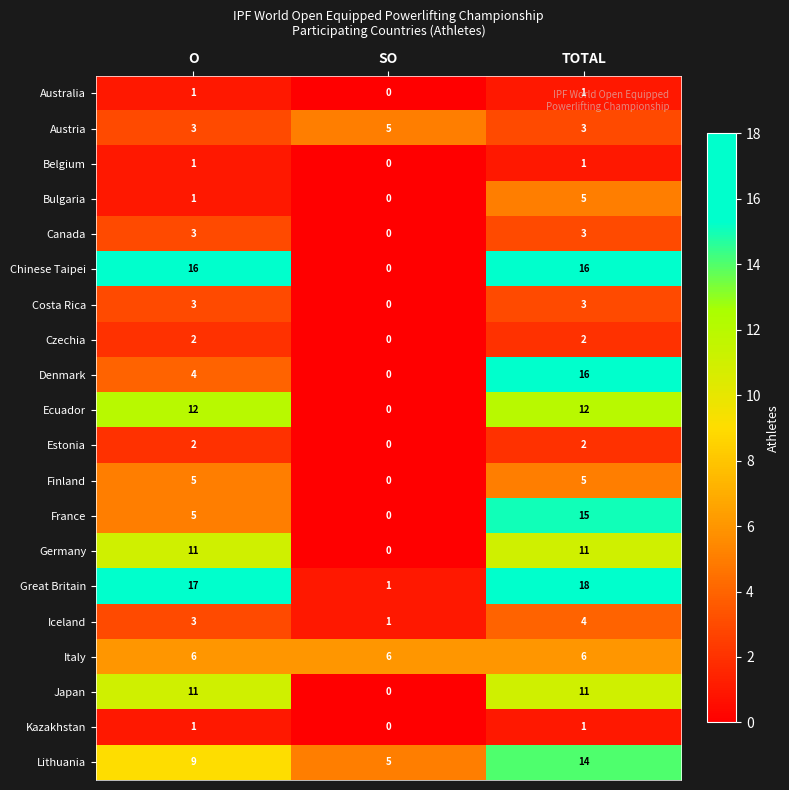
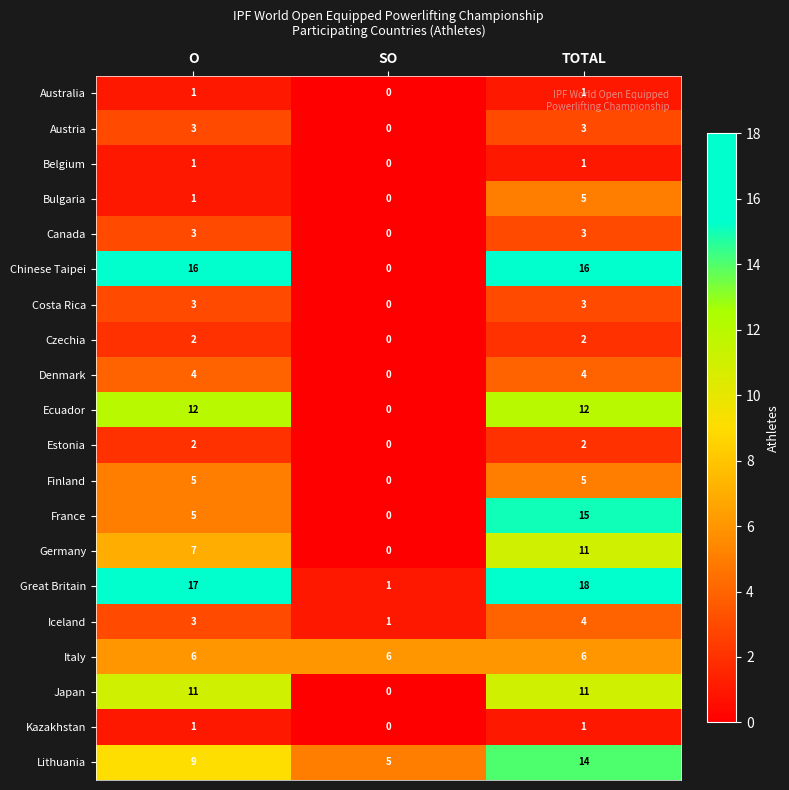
Austria, SO: 5 -> 0
Denmark, TOTAL: 16 -> 4
Germany, O: 11 -> 7
